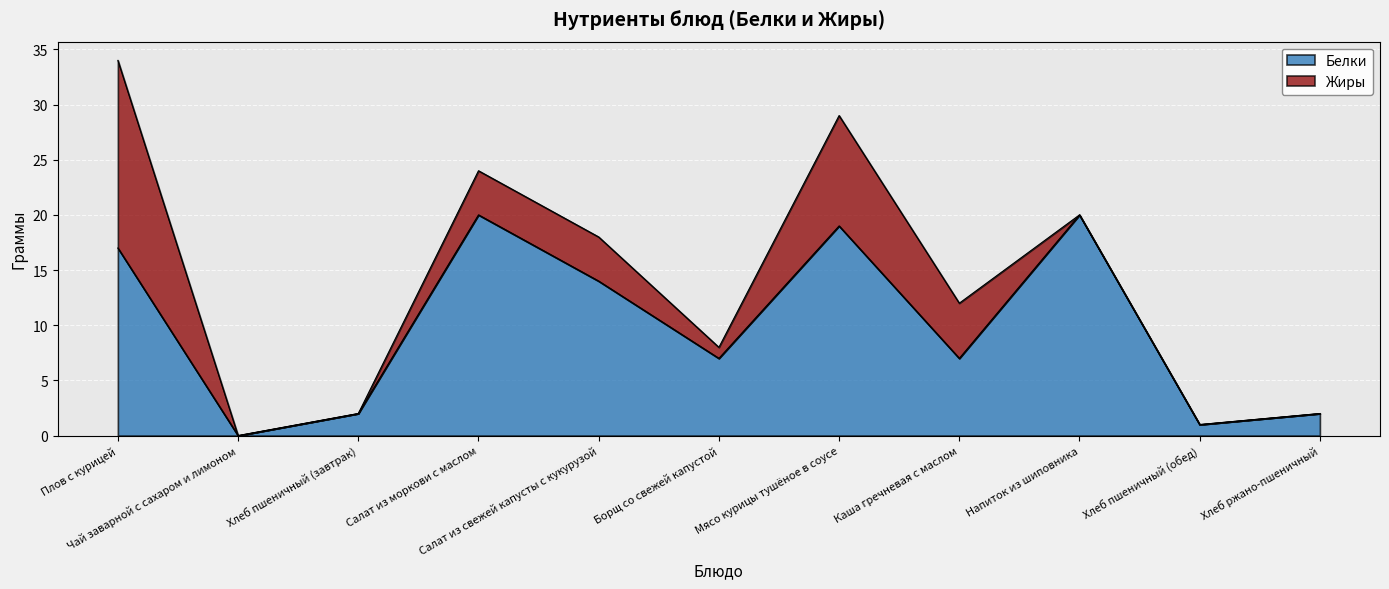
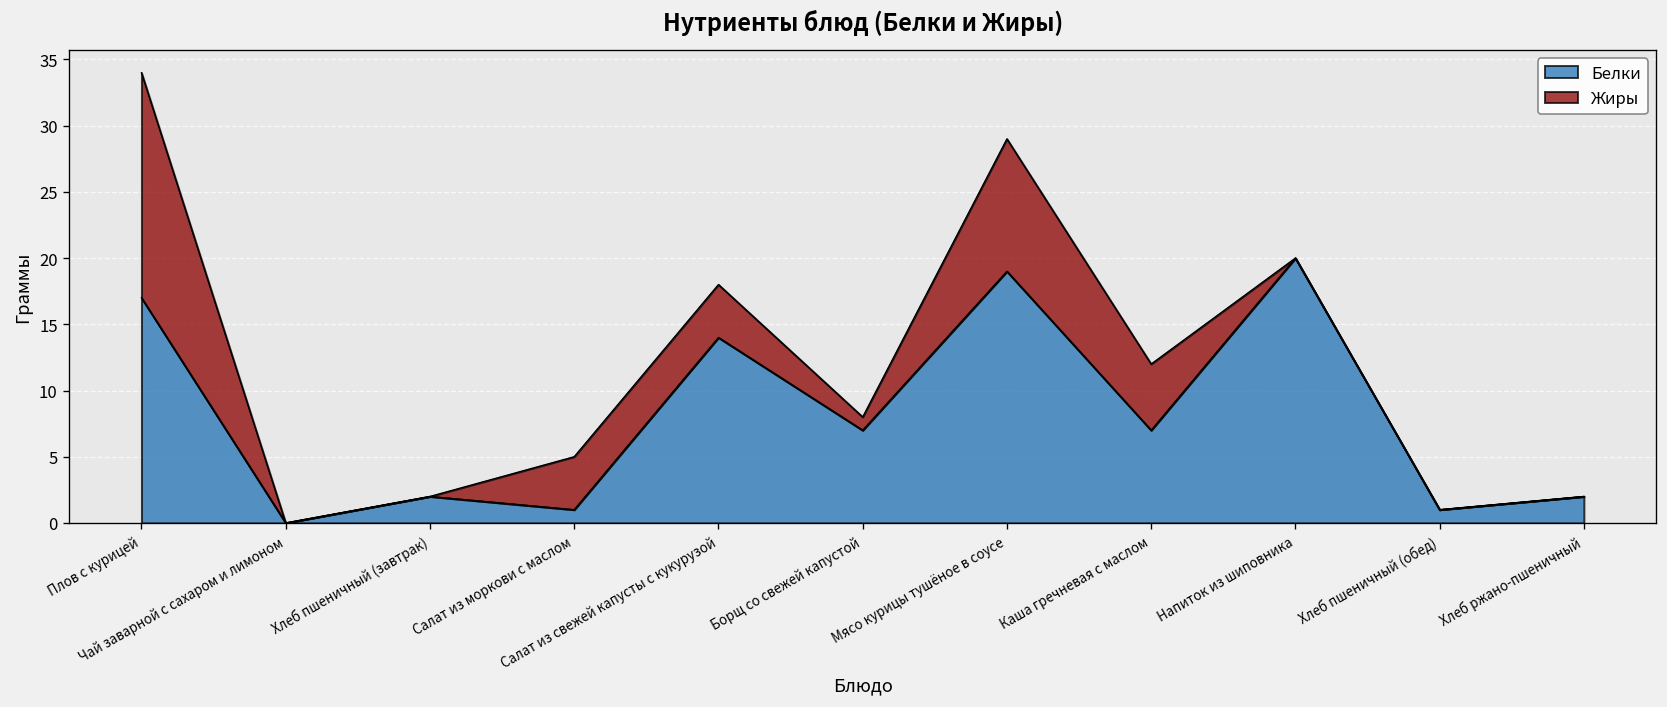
Белки, Салат из моркови с маслом: 20 -> 1
